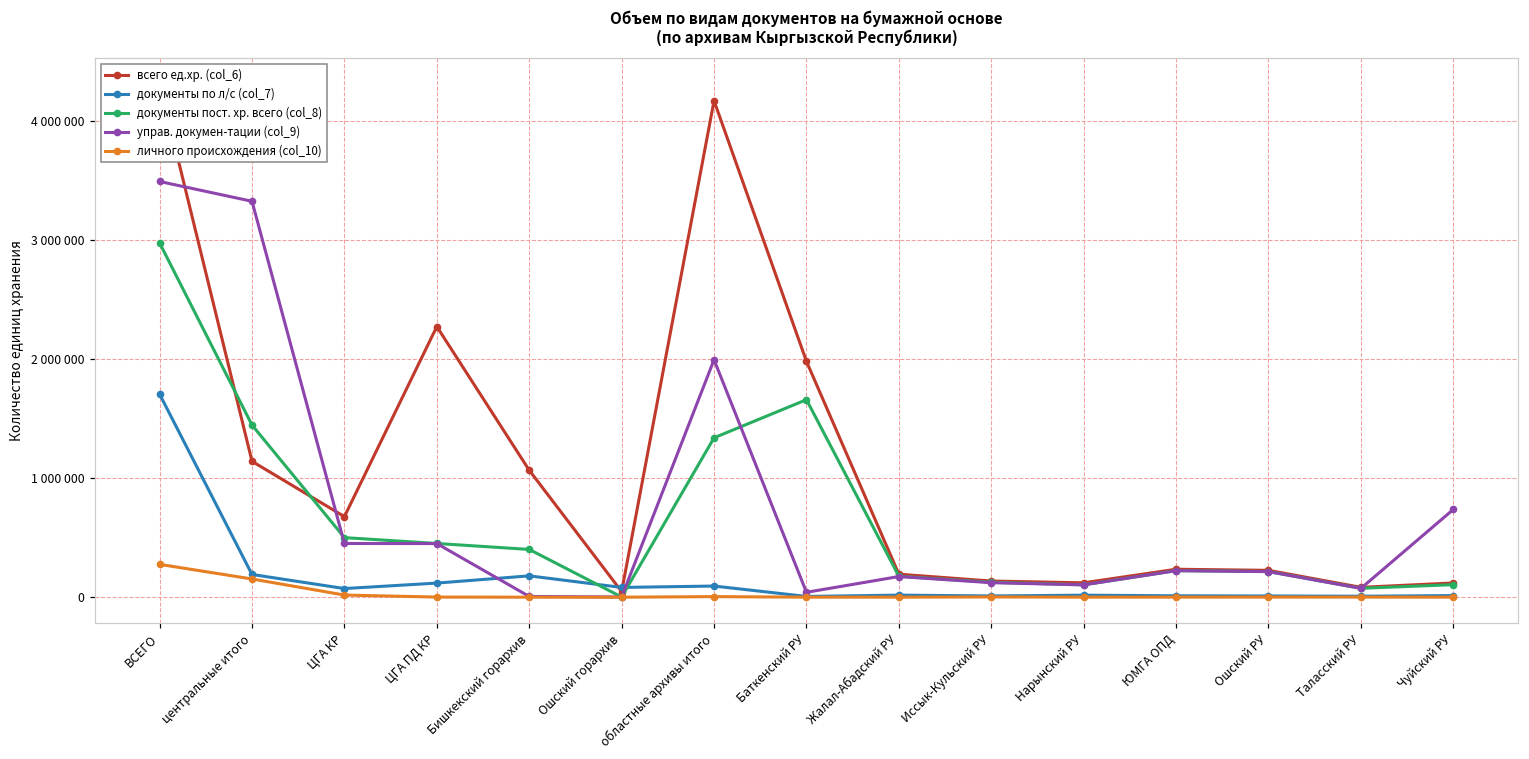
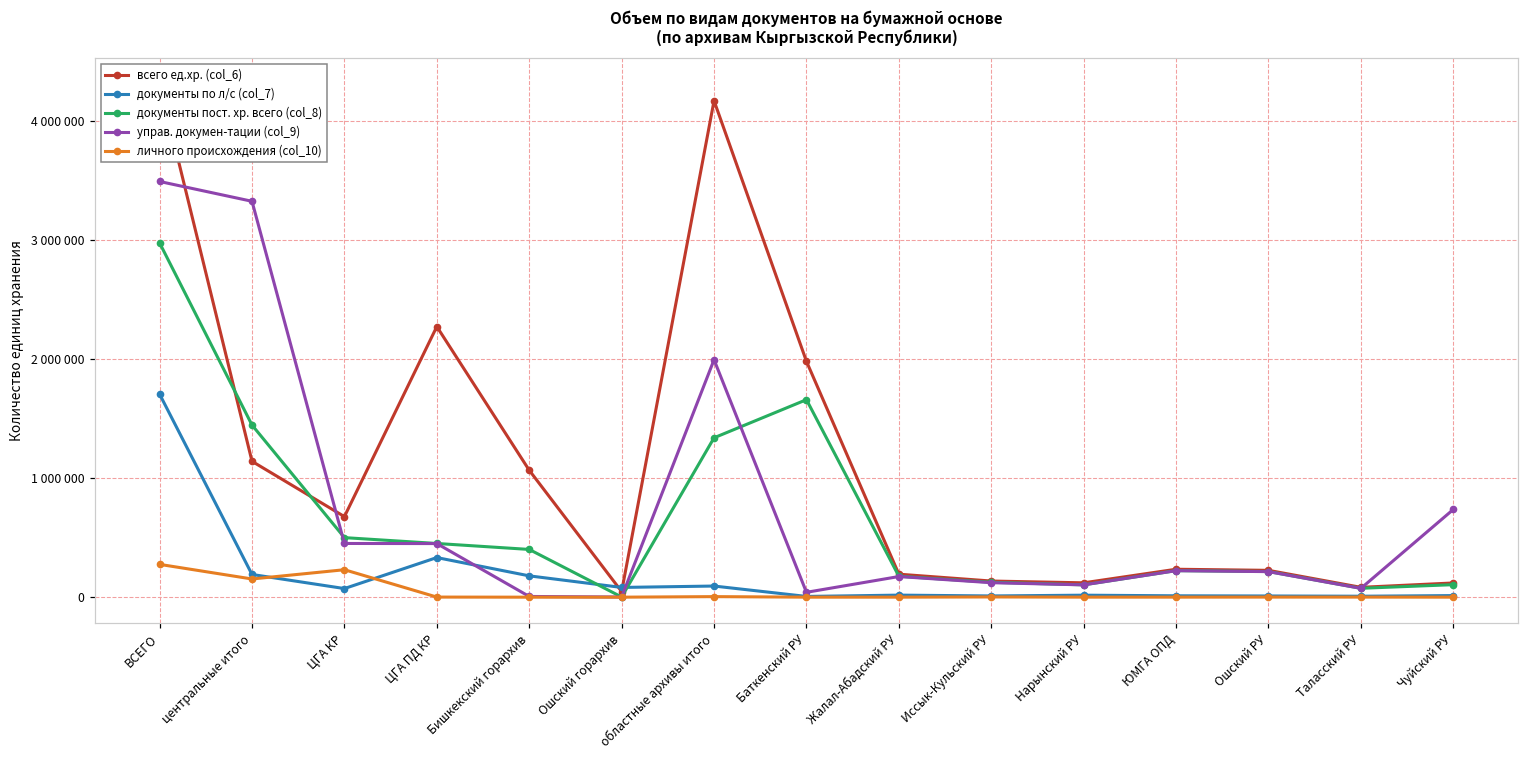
личного происхождения (col_10), ЦГА КР: 20000 -> 230000
документы по л/c (col_7), ЦГА ПД КР: 120000 -> 330000
